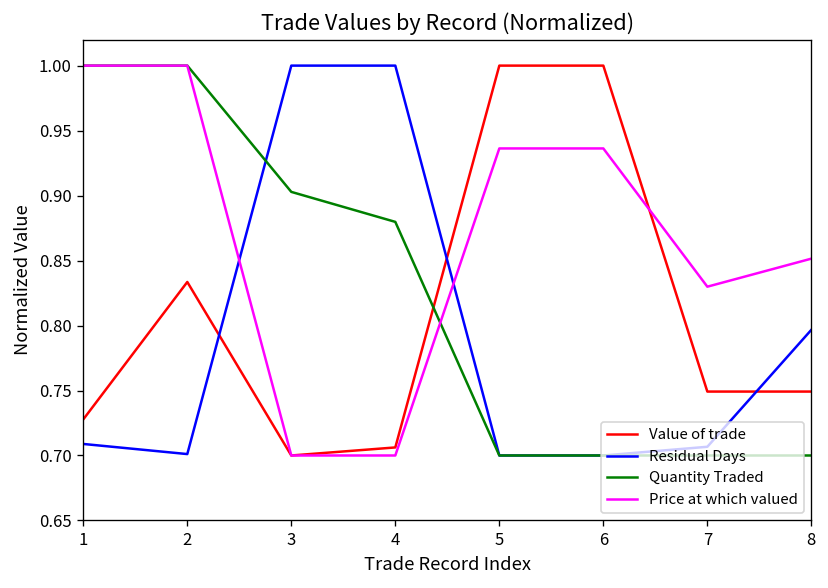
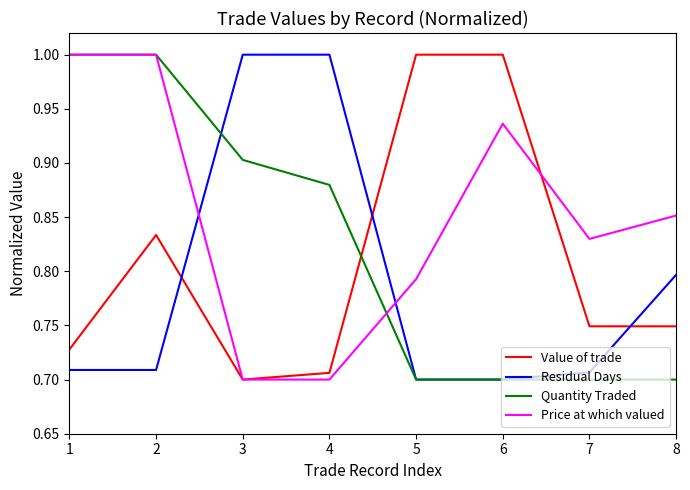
Residual Days, 2: 0.701 -> 0.709
Price at which valued, 5: 0.936 -> 0.793
